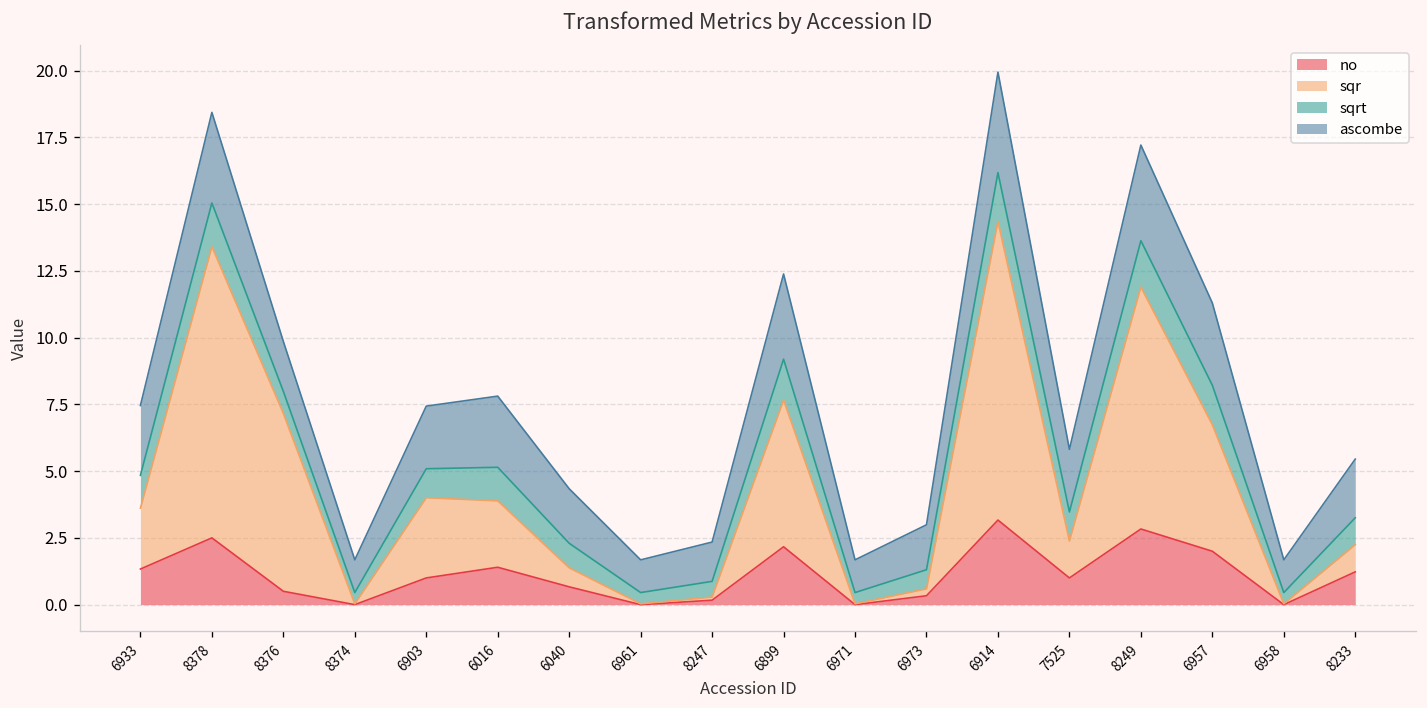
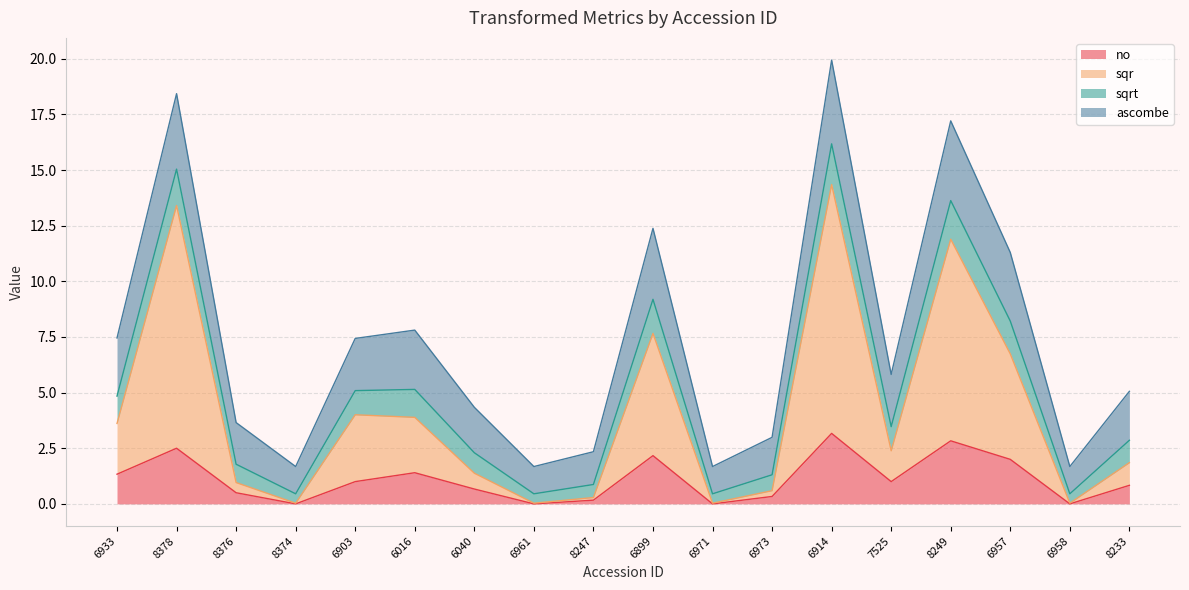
sqr, 8376: 6.7 -> 0.5
no, 8233: 1.2 -> 0.8
